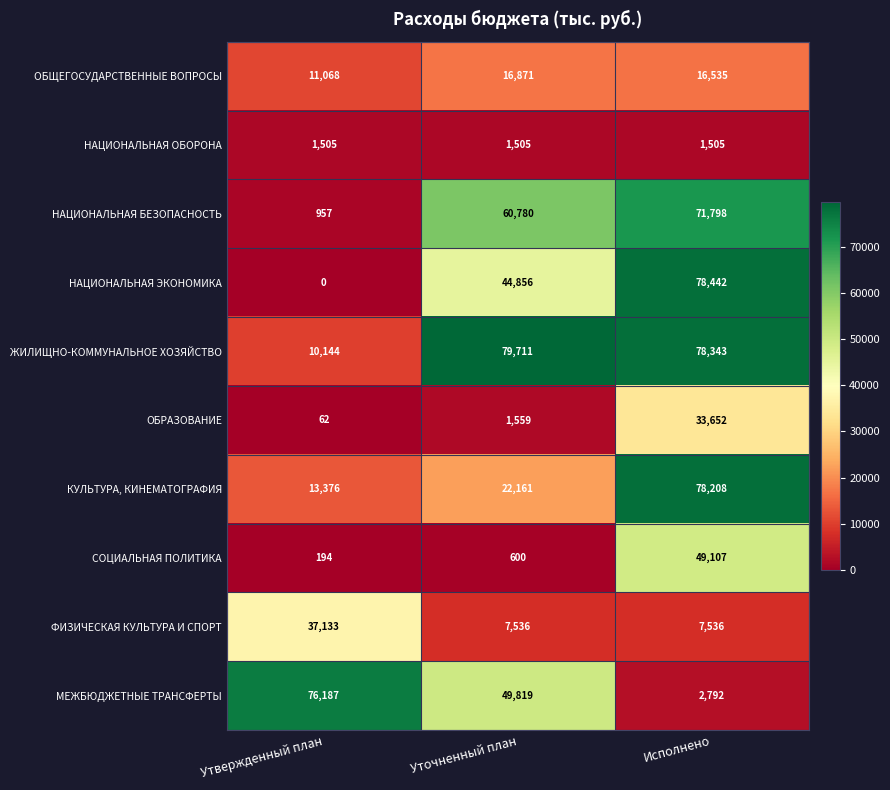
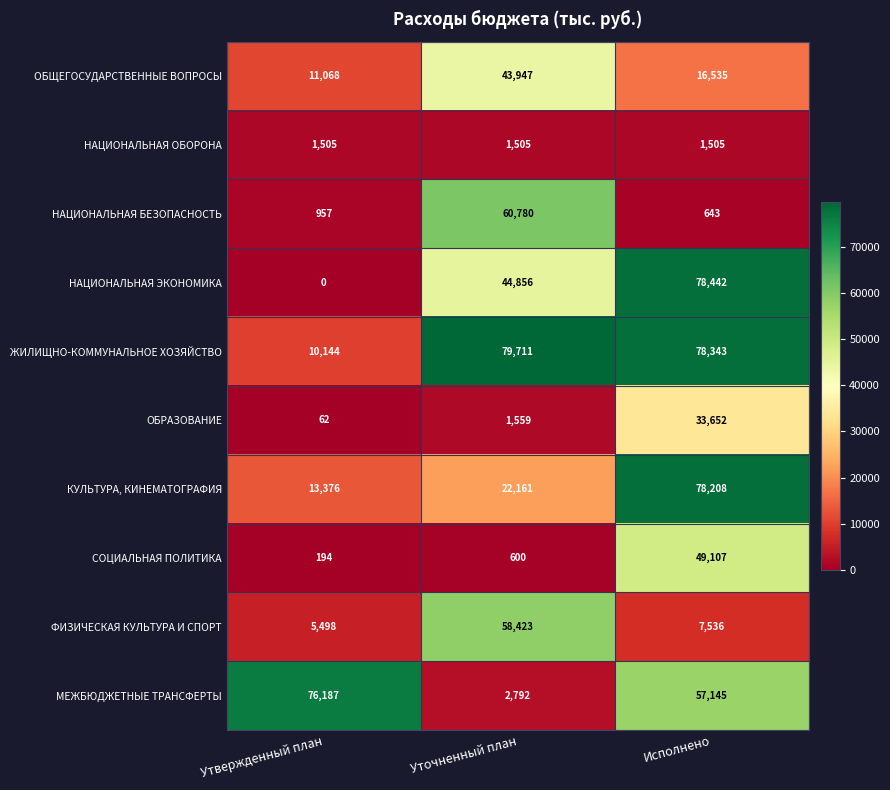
ОБЩЕГОСУДАРСТВЕННЫЕ ВОПРОСЫ, Уточненный план: 16,871 -> 43,947
НАЦИОНАЛЬНАЯ БЕЗОПАСНОСТЬ, Исполнено: 71,798 -> 643
ФИЗИЧЕСКАЯ КУЛЬТУРА И СПОРТ, Утвержденный план: 37,133 -> 5,498
ФИЗИЧЕСКАЯ КУЛЬТУРА И СПОРТ, Уточненный план: 7,536 -> 58,423
МЕЖБЮДЖЕТНЫЕ ТРАНСФЕРТЫ, Уточненный план: 49,819 -> 2,792
МЕЖБЮДЖЕТНЫЕ ТРАНСФЕРТЫ, Исполнено: 2,792 -> 57,145
